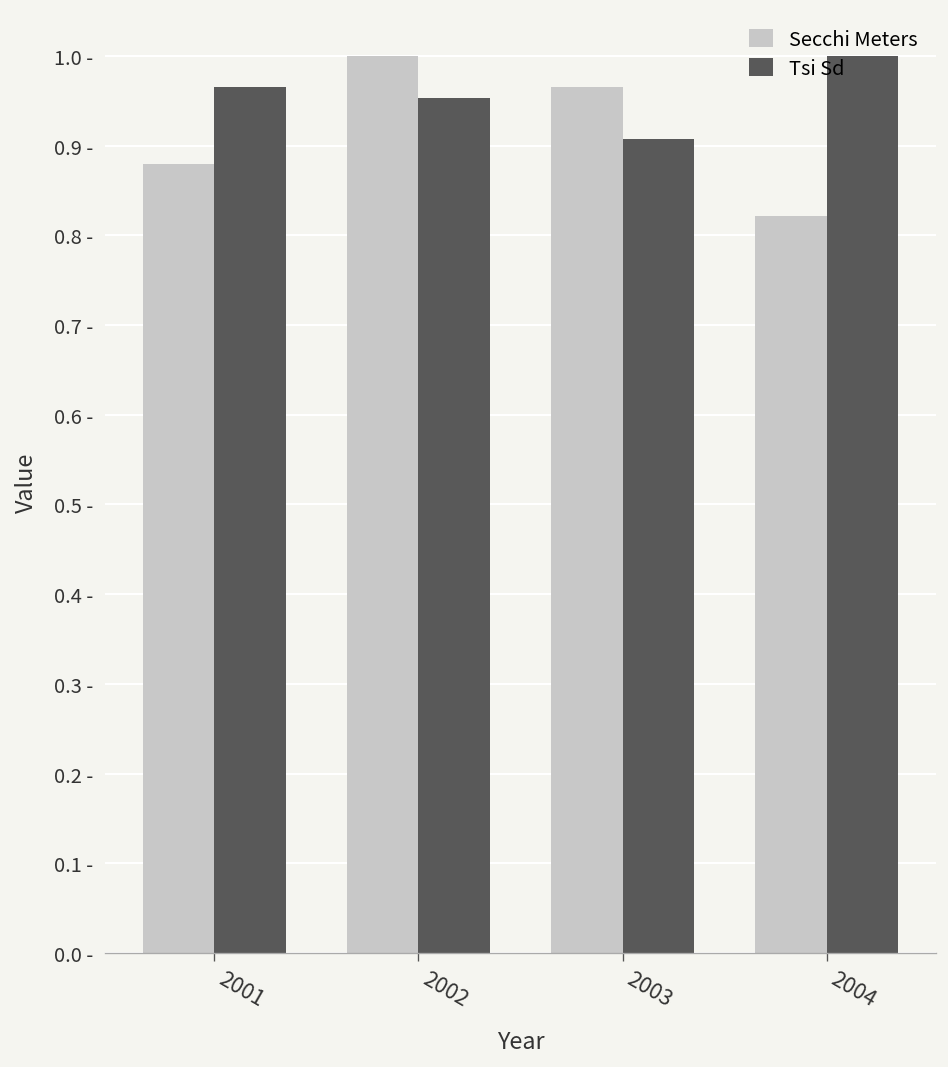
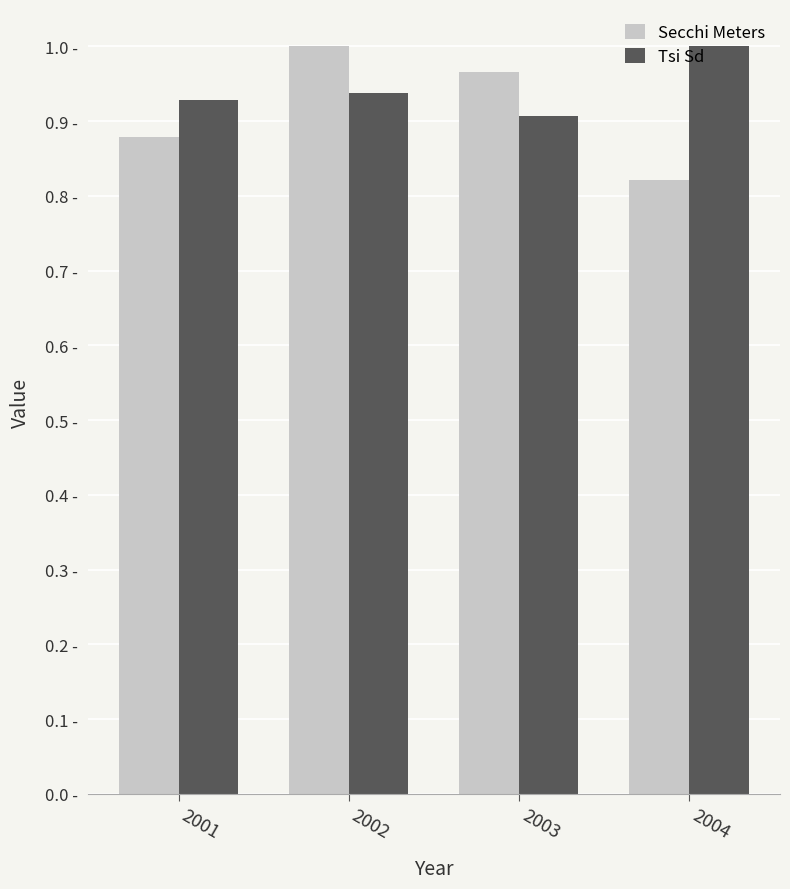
Tsi Sd, 2001: 0.97 - -> 0.93 -
Tsi Sd, 2002: 0.95 - -> 0.94 -
